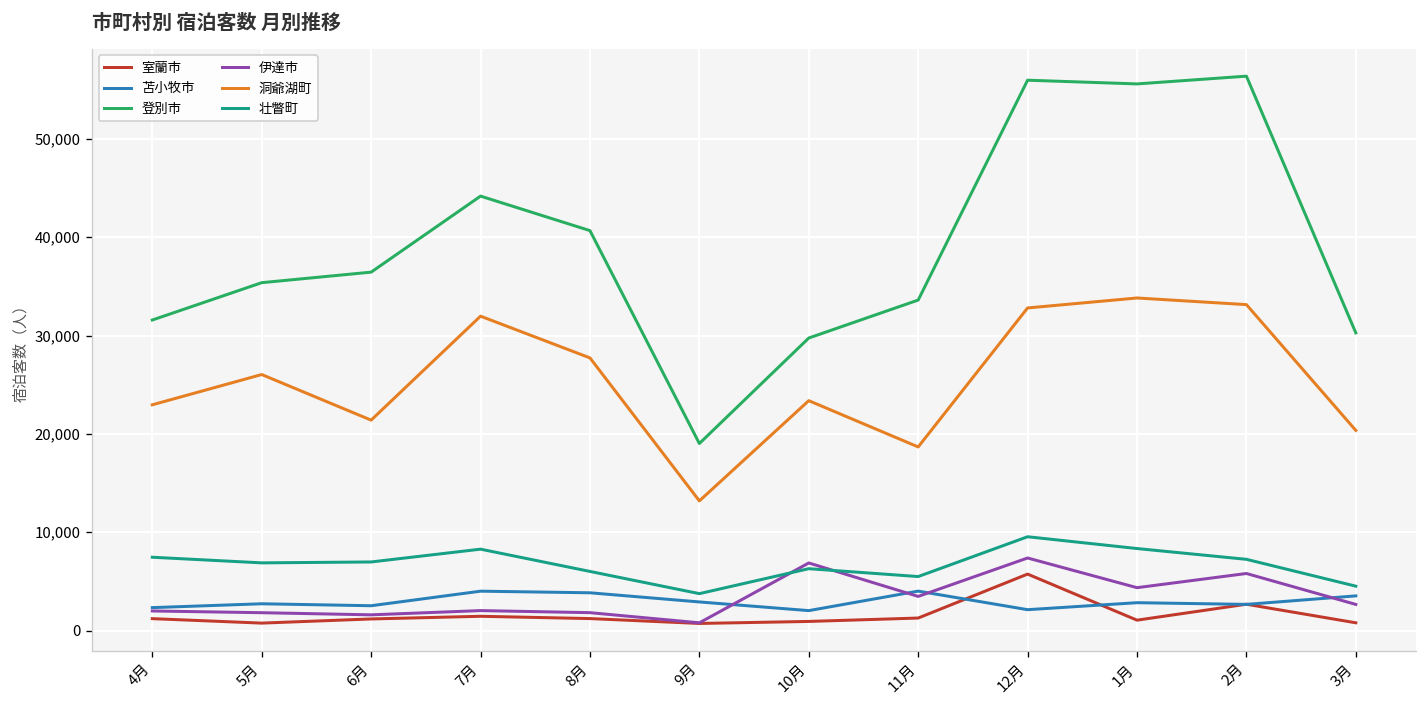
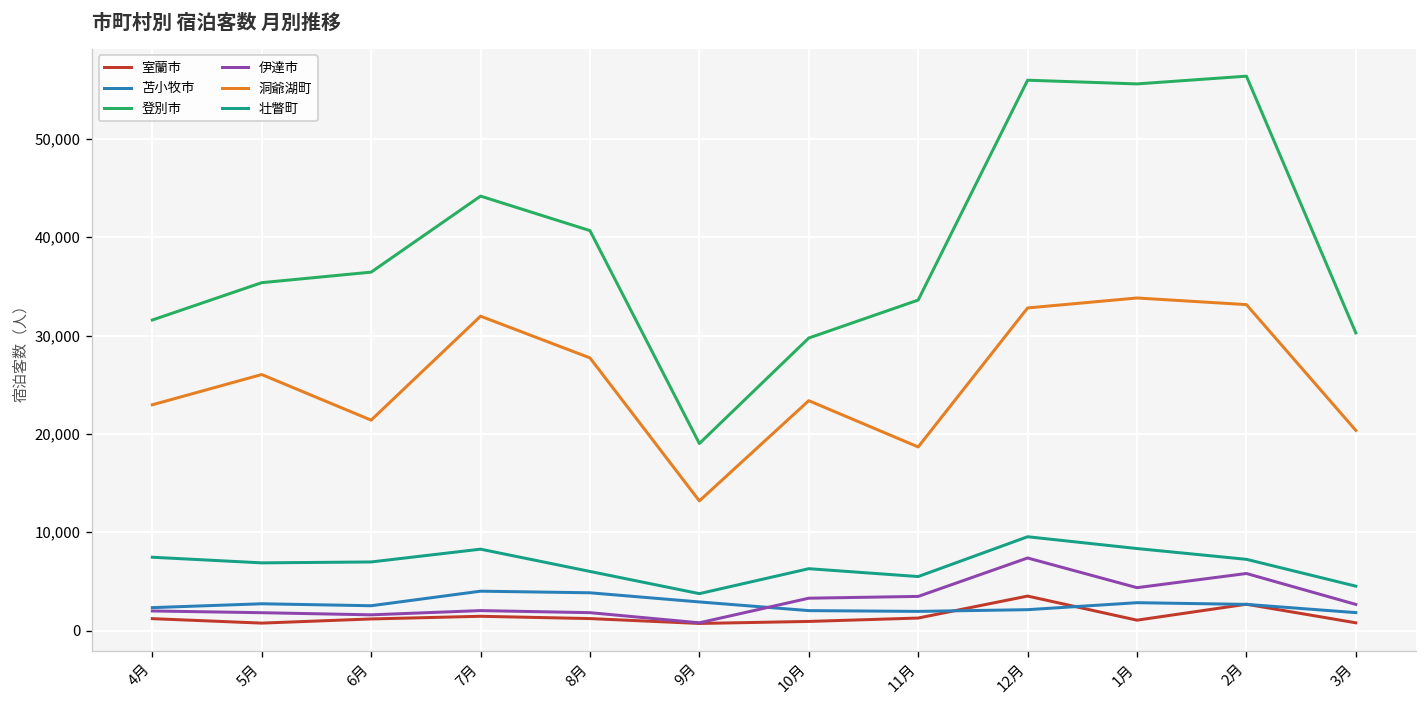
伊達市, 10月: 7,000 -> 3,000
苫小牧市, 11月: 4,000 -> 2,000
室蘭市, 12月: 6,000 -> 4,000
苫小牧市, 3月: 4,000 -> 2,000
